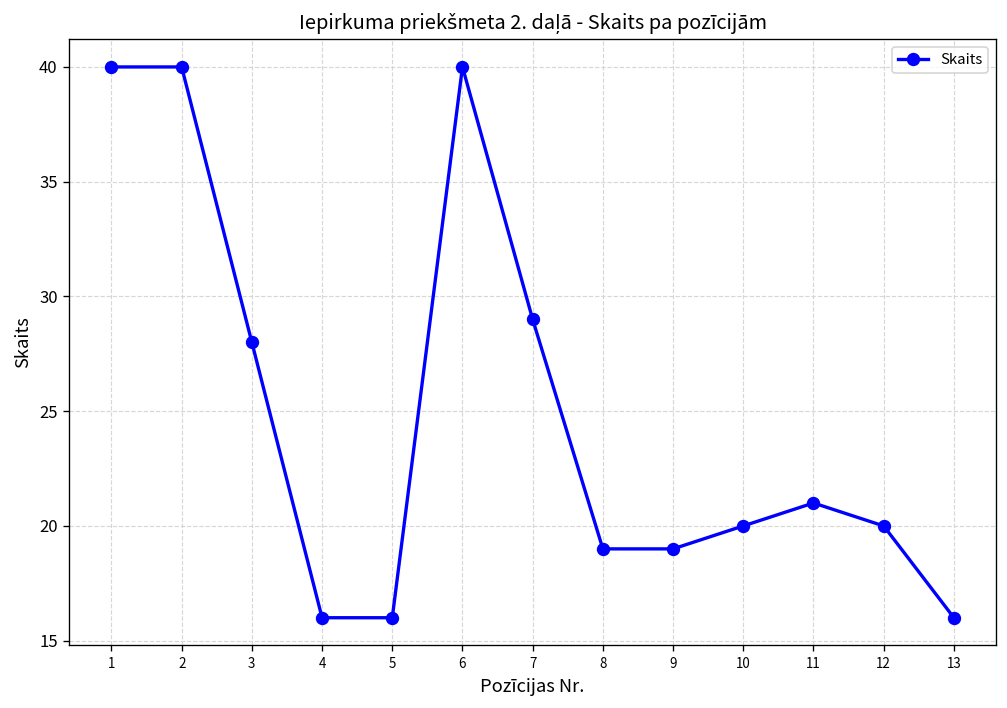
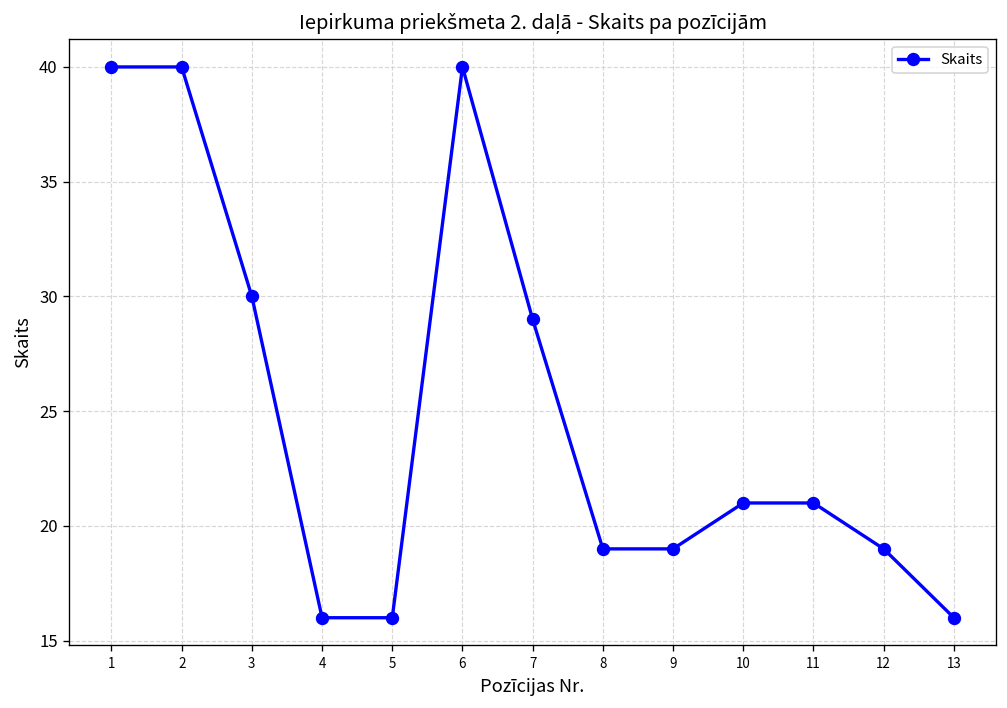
3: 28 -> 30
10: 20 -> 21
12: 20 -> 19
